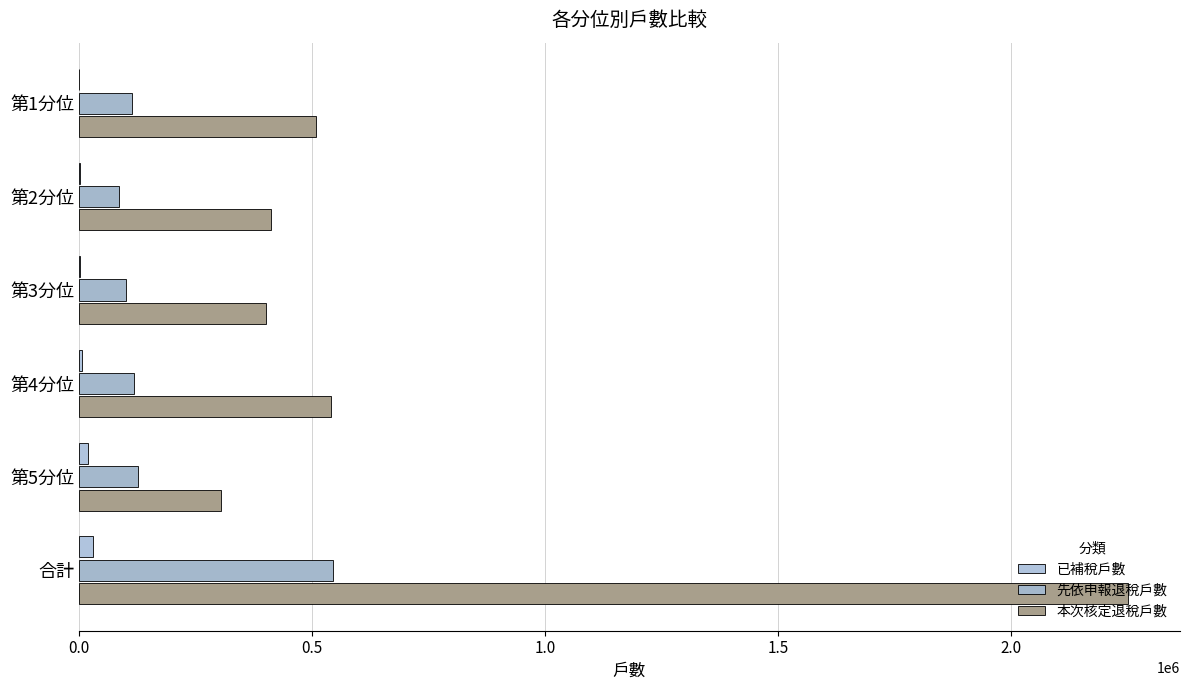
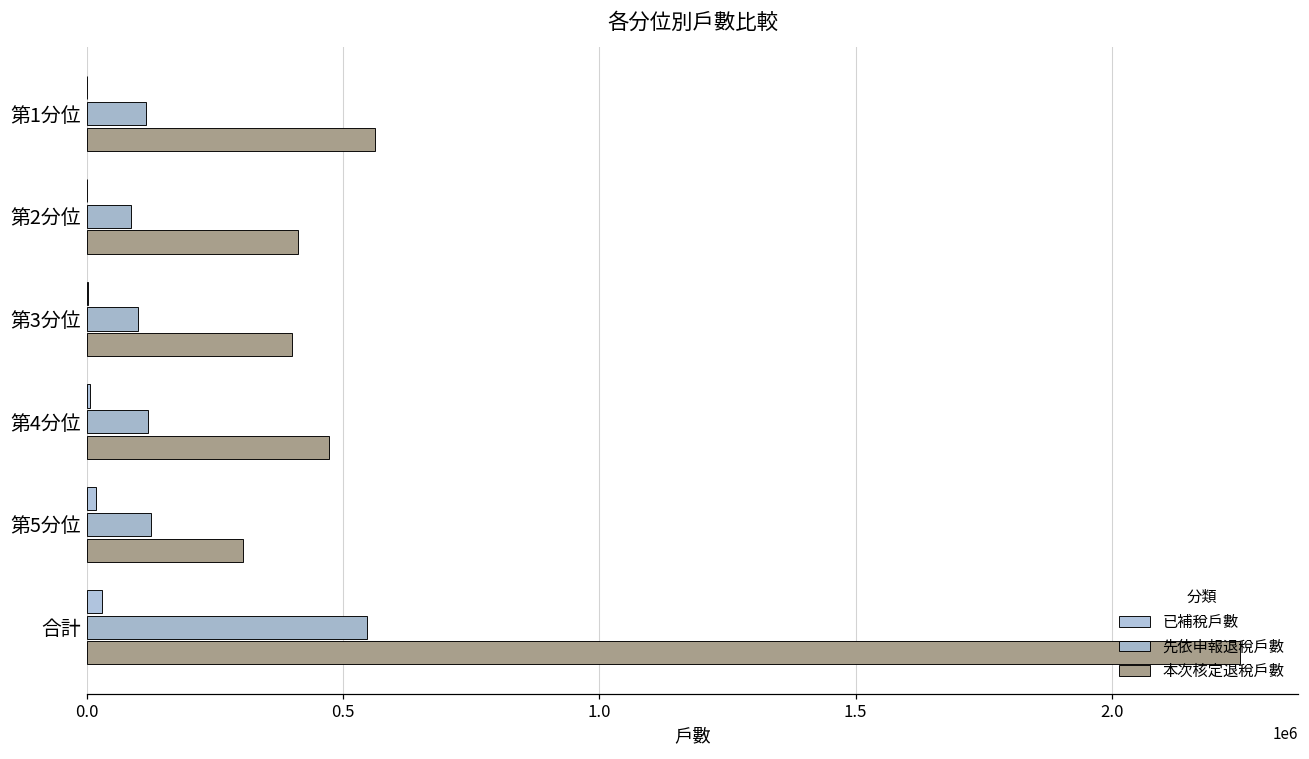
本次核定退稅戶數, 第1分位: 510000 -> 560000
本次核定退稅戶數, 第4分位: 540000 -> 470000
